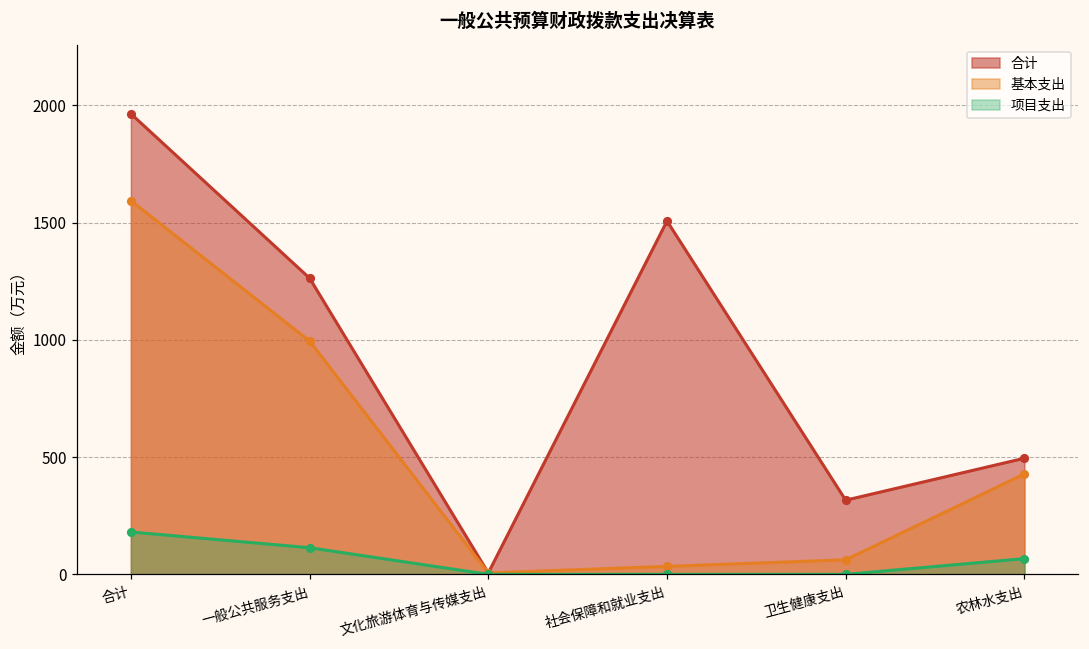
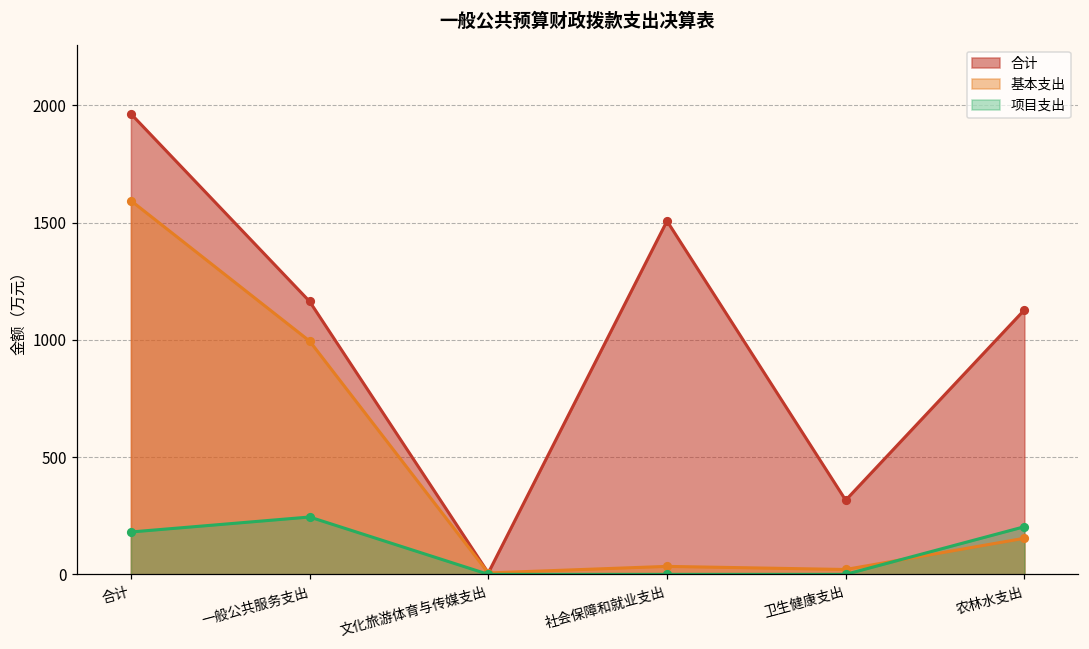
合计, 一般公共服务支出: 1260 -> 1160
项目支出, 一般公共服务支出: 110 -> 240
基本支出, 卫生健康支出: 60 -> 20
合计, 农林水支出: 500 -> 1130
基本支出, 农林水支出: 430 -> 150
项目支出, 农林水支出: 70 -> 200
